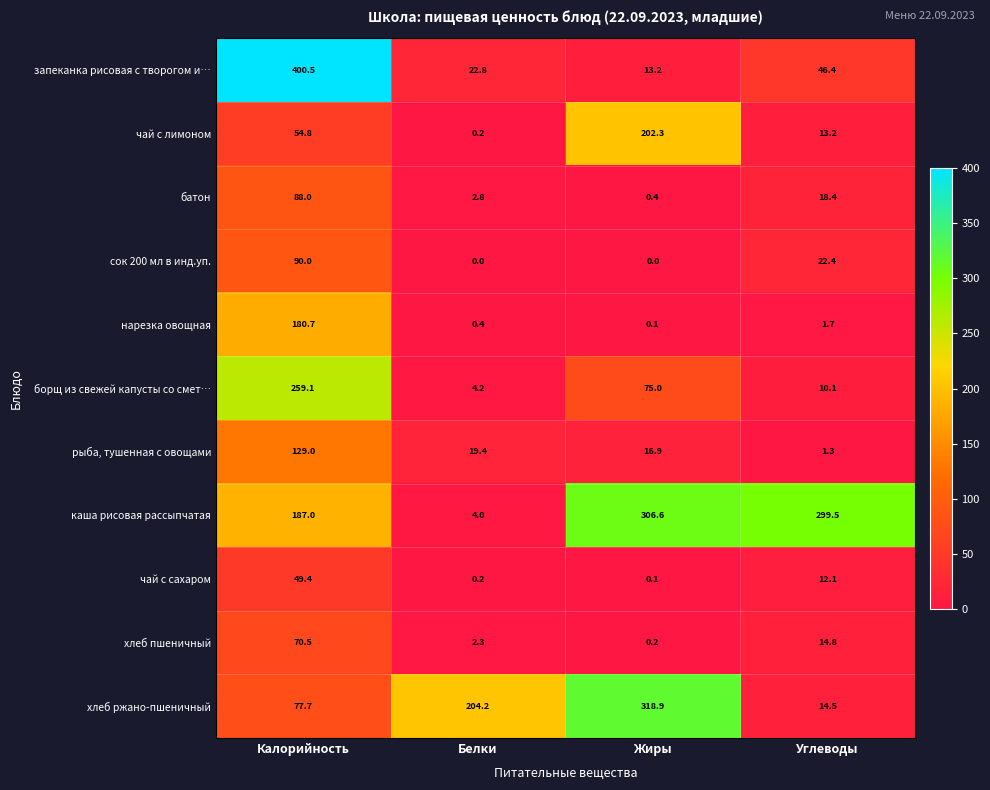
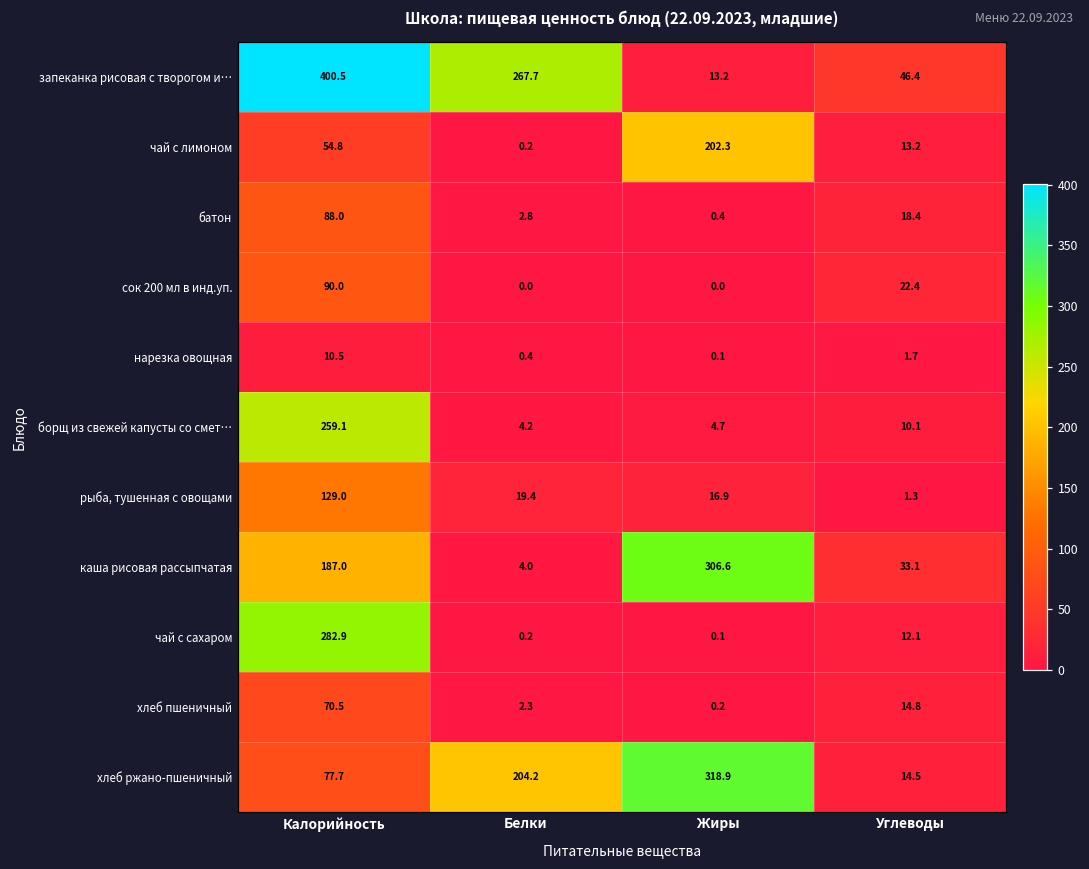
запеканка рисовая с творогом и…, Белки: 22.8 -> 267.7
нарезка овощная, Калорийность: 180.7 -> 10.5
борщ из свежей капусты со смет…, Жиры: 75.0 -> 4.7
каша рисовая рассыпчатая, Углеводы: 299.5 -> 33.1
чай с сахаром, Калорийность: 49.4 -> 282.9
